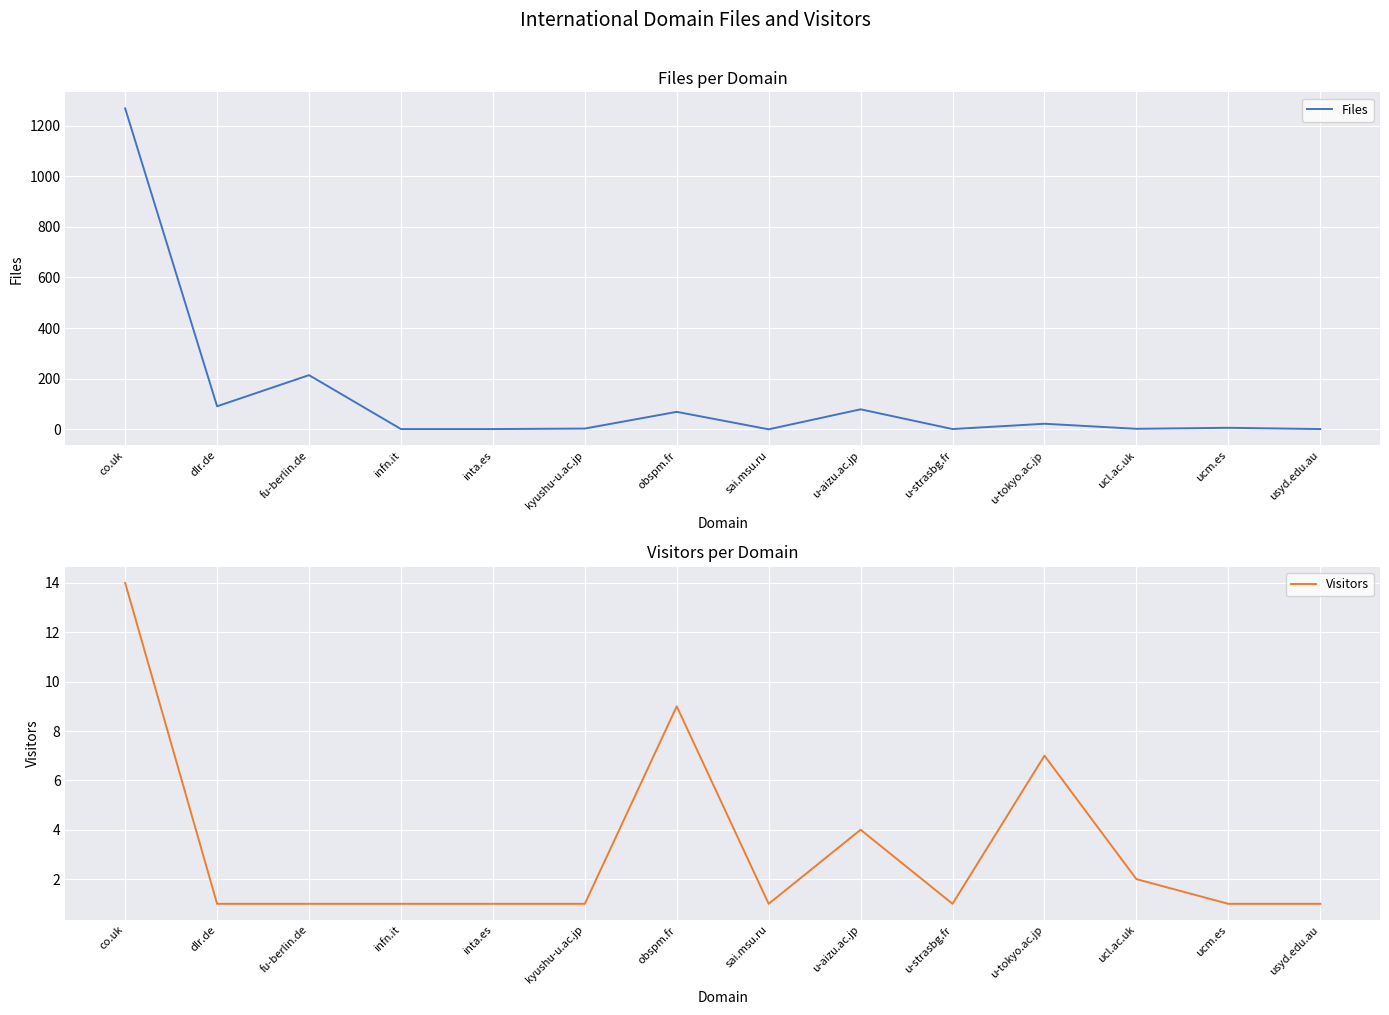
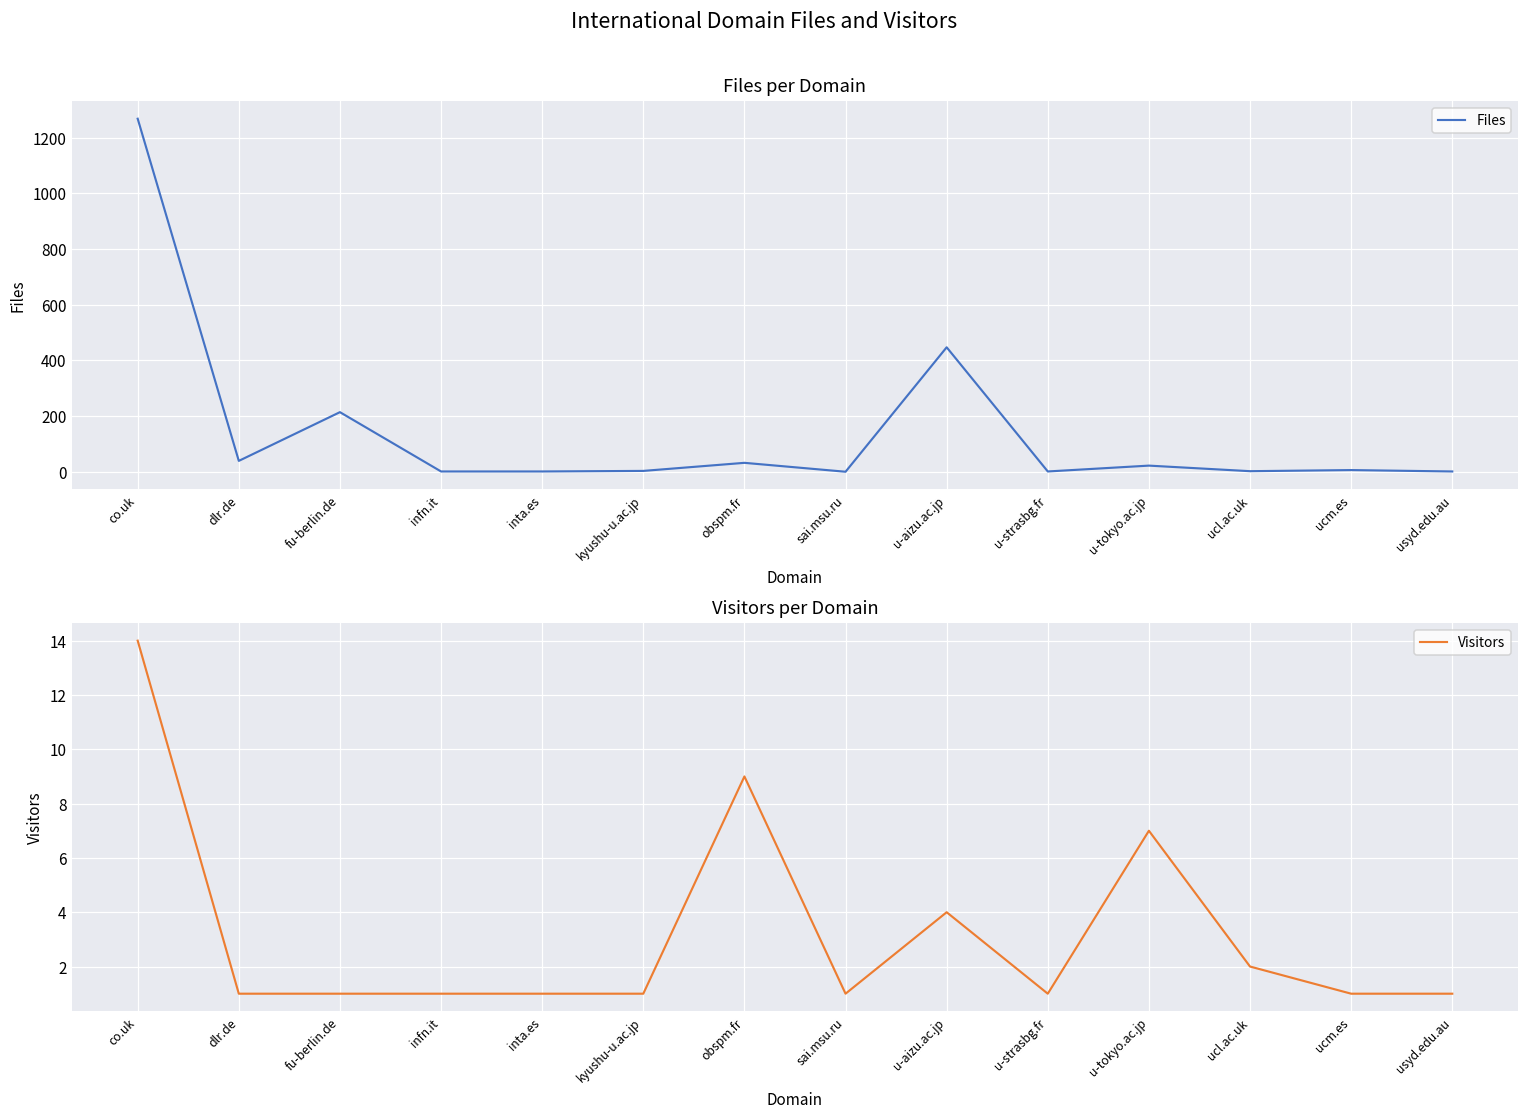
Files per Domain, dlr.de: 90 -> 40
Files per Domain, obspm.fr: 70 -> 30
Files per Domain, u-aizu.ac.jp: 80 -> 450
